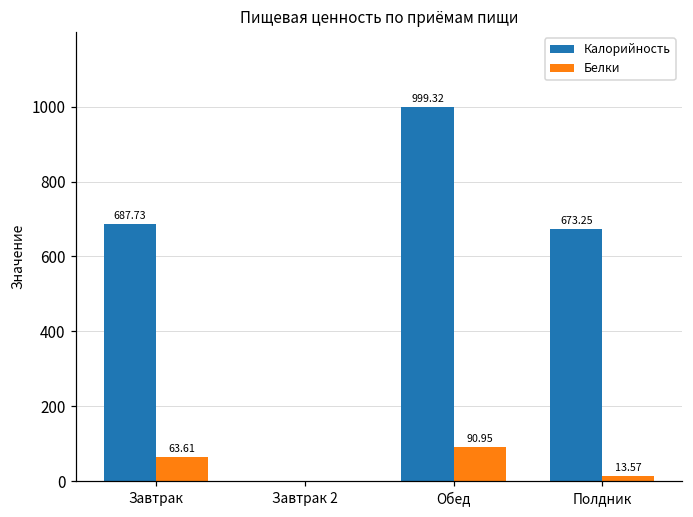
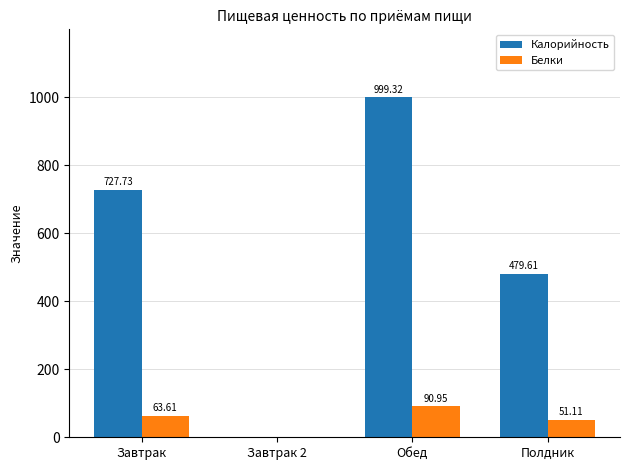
Калорийность, Завтрак: 687.73 -> 727.73
Калорийность, Полдник: 673.25 -> 479.61
Белки, Полдник: 13.57 -> 51.11
